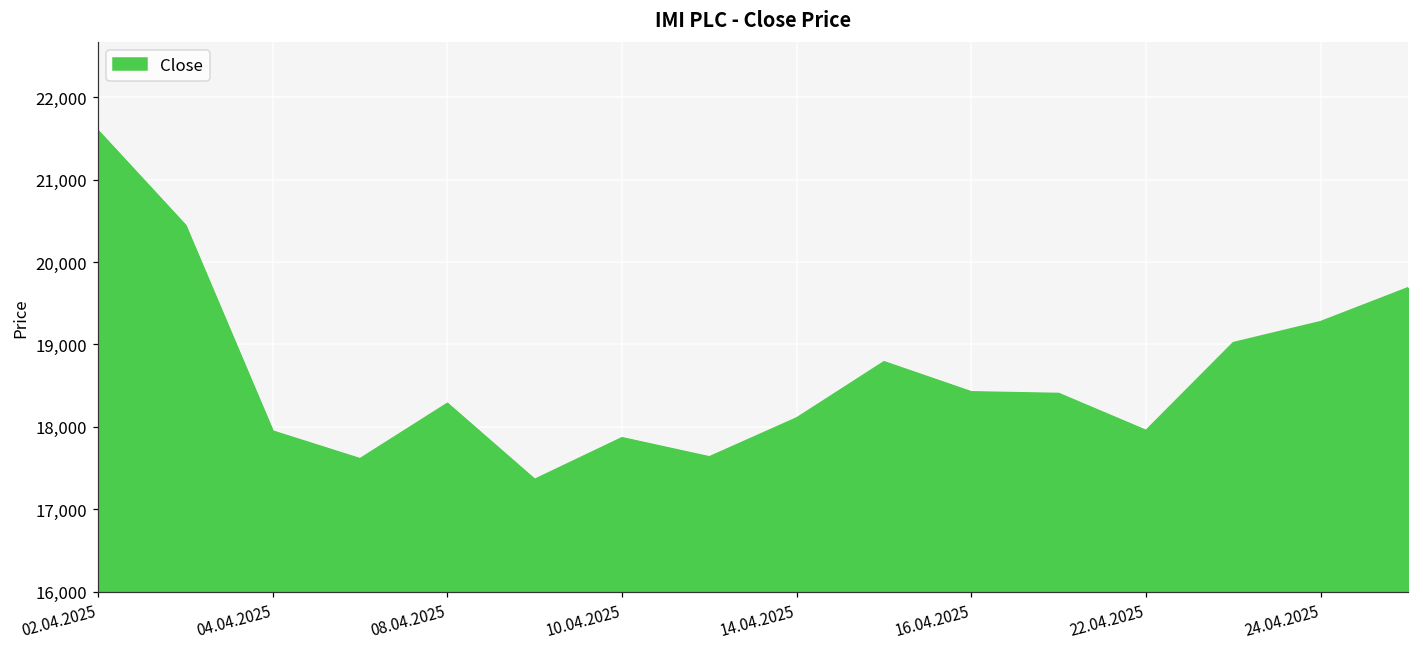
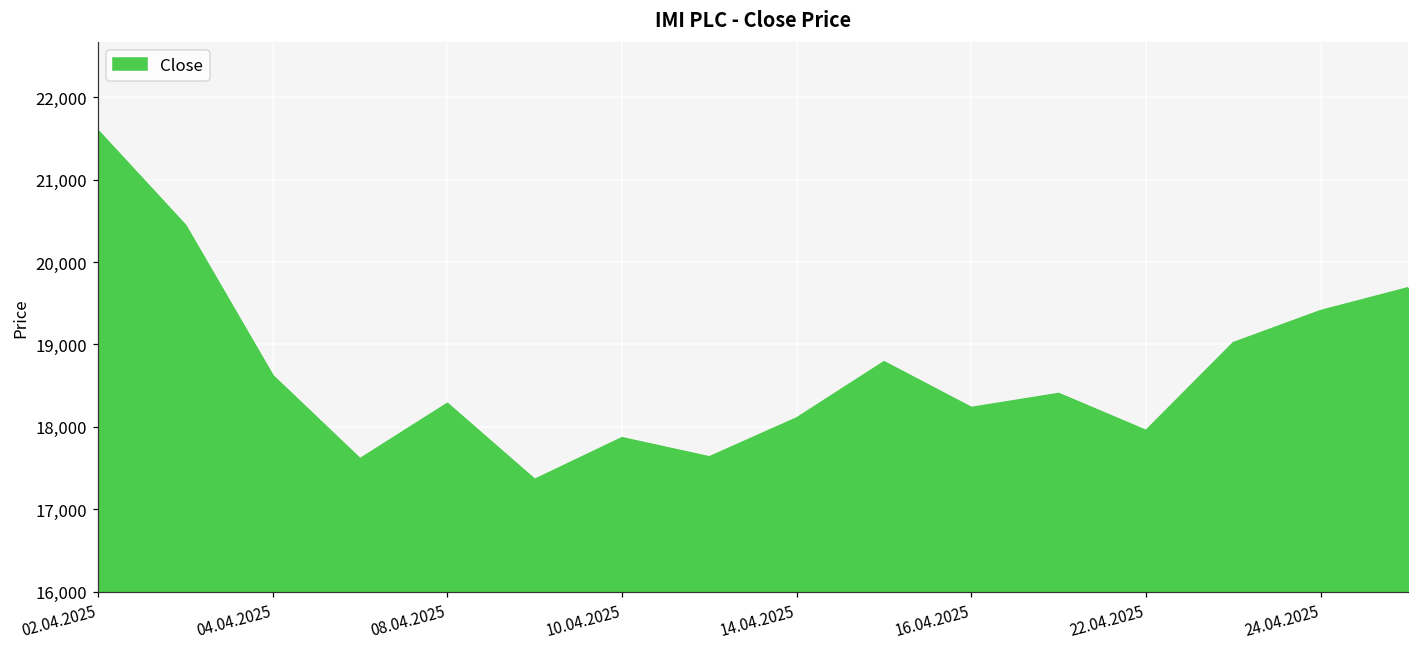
04.04.2025: 17,900 -> 18,600
16.04.2025: 18,400 -> 18,200
24.04.2025: 19,300 -> 19,400
